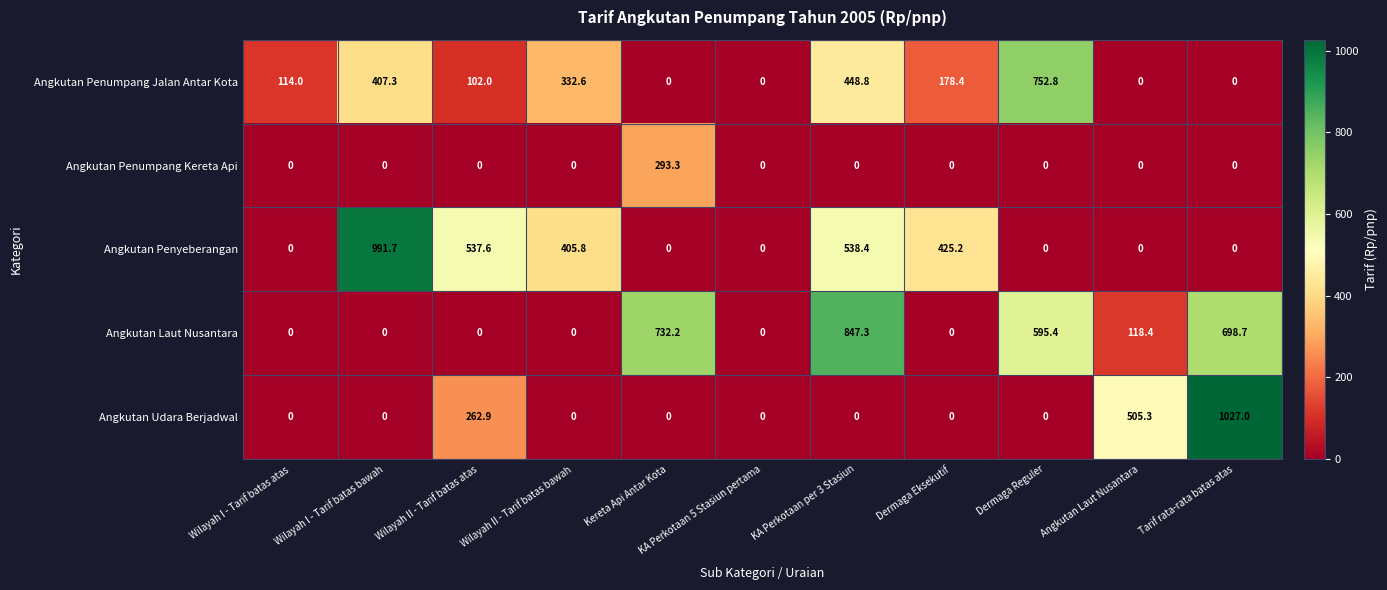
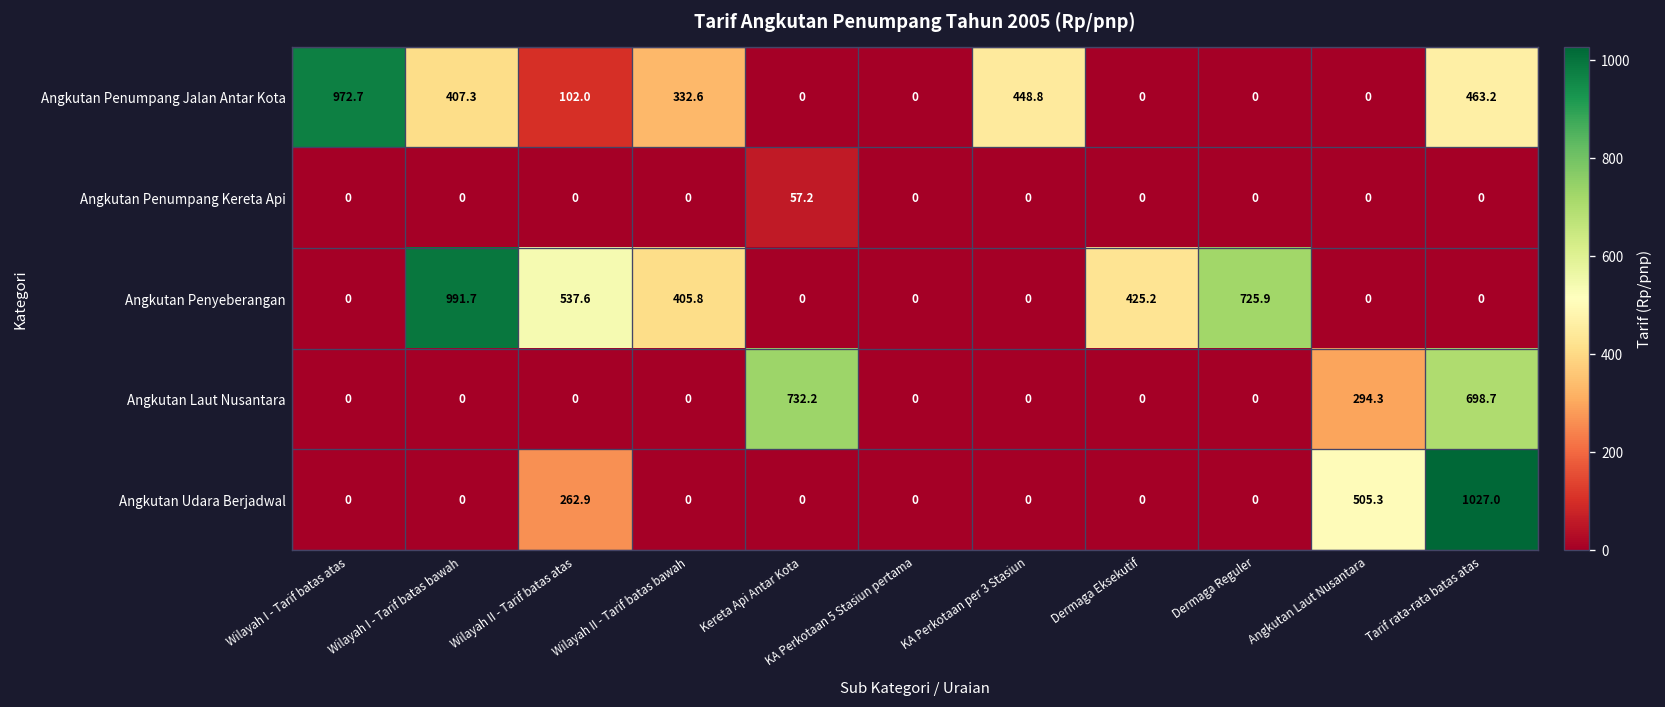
Angkutan Penumpang Jalan Antar Kota, Wilayah I - Tarif batas atas: 114.0 -> 972.7
Angkutan Penumpang Jalan Antar Kota, Dermaga Eksekutif: 178.4 -> 0
Angkutan Penumpang Jalan Antar Kota, Dermaga Reguler: 752.8 -> 0
Angkutan Penumpang Jalan Antar Kota, Tarif rata-rata batas atas: 0 -> 463.2
Angkutan Penumpang Kereta Api, Kereta Api Antar Kota: 293.3 -> 57.2
Angkutan Penyeberangan, KA Perkotaan per 3 Stasiun: 538.4 -> 0
Angkutan Penyeberangan, Dermaga Reguler: 0 -> 725.9
Angkutan Laut Nusantara, KA Perkotaan per 3 Stasiun: 847.3 -> 0
Angkutan Laut Nusantara, Dermaga Reguler: 595.4 -> 0
Angkutan Laut Nusantara, Angkutan Laut Nusantara: 118.4 -> 294.3
